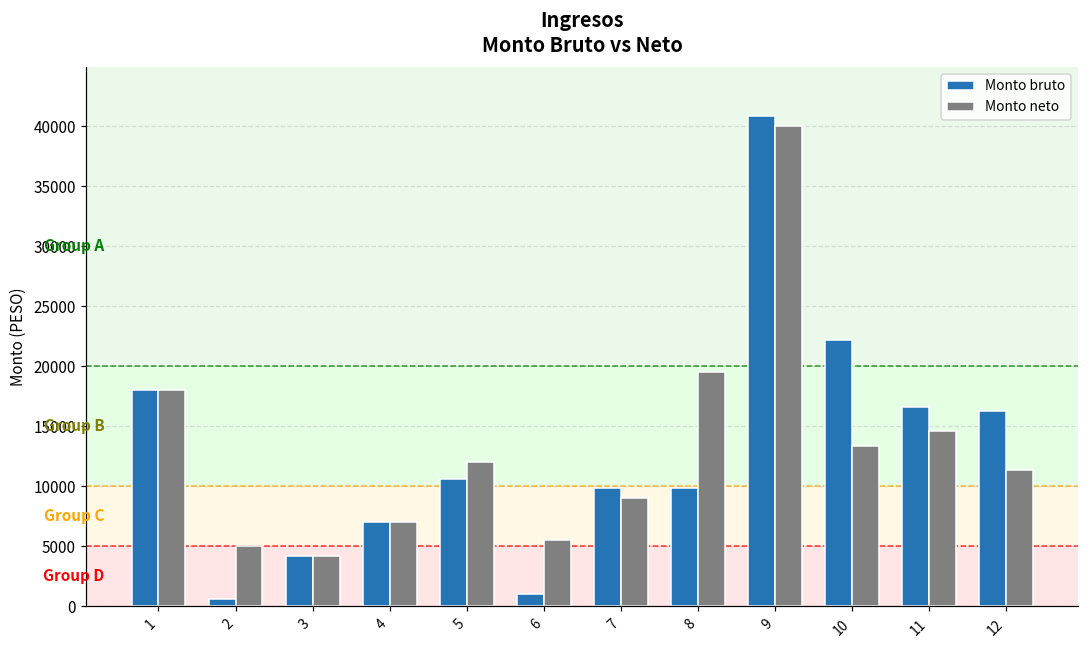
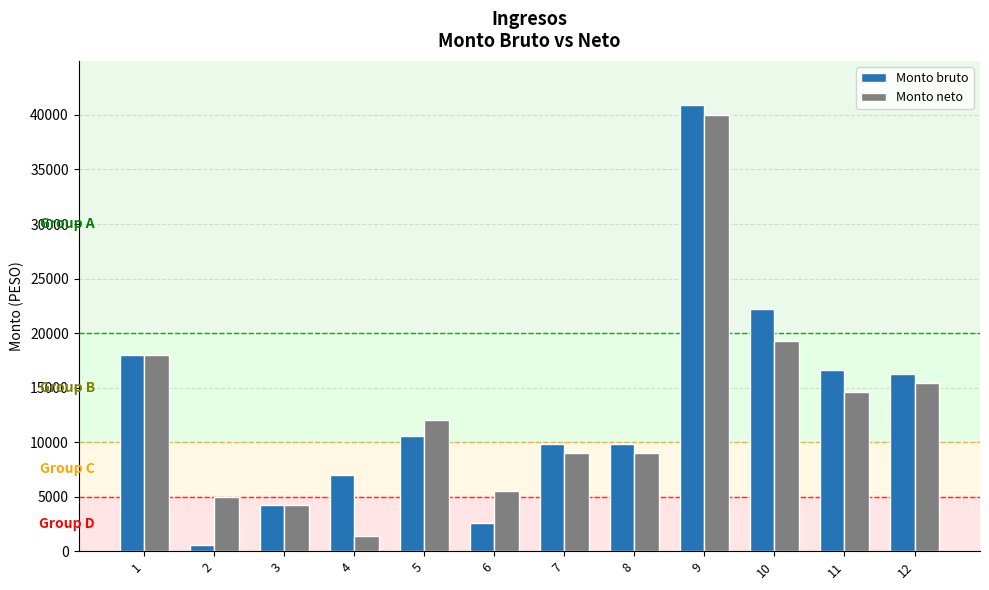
Monto neto, 4: 7000 -> 1400
Monto bruto, 6: 1000 -> 2500
Monto neto, 8: 19500 -> 9000
Monto neto, 10: 13400 -> 19300
Monto neto, 12: 11400 -> 15400
